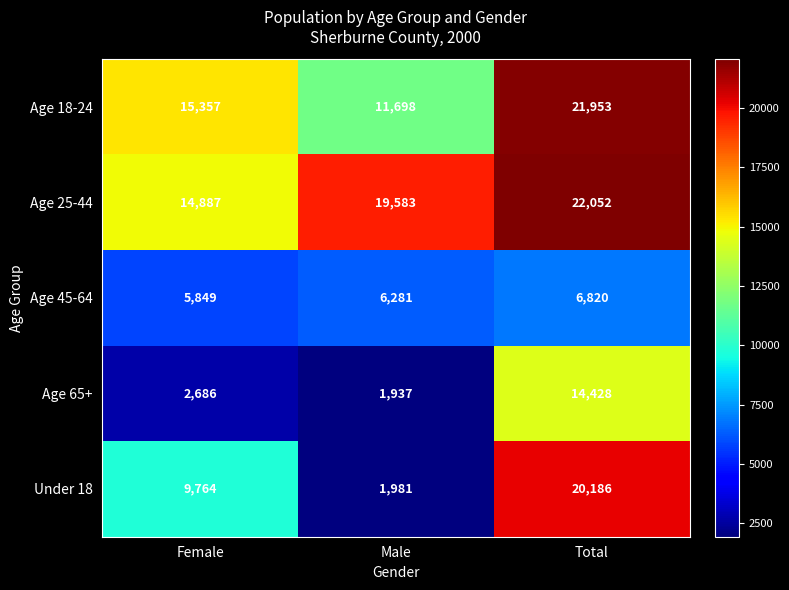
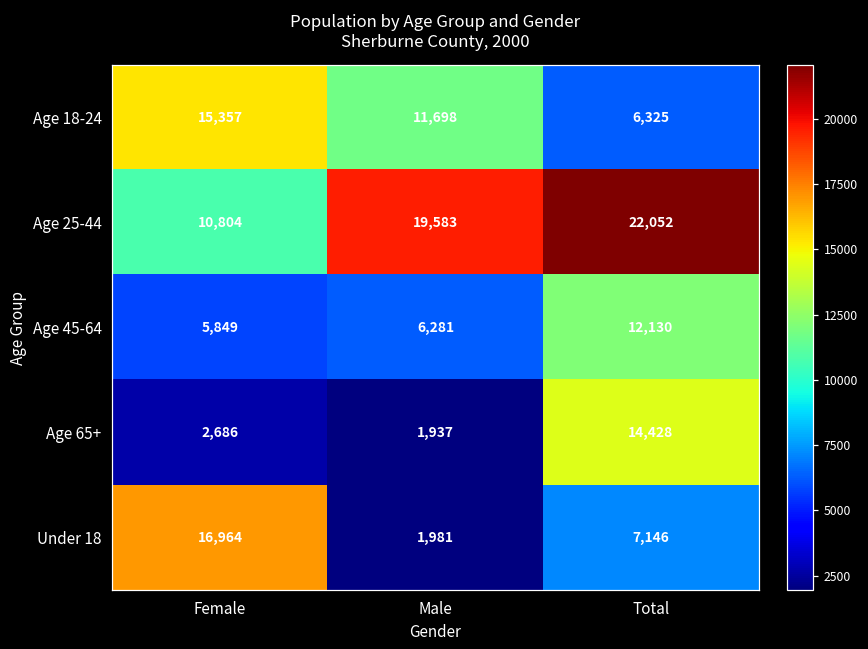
Age 18-24, Total: 21,953 -> 6,325
Age 25-44, Female: 14,887 -> 10,804
Age 45-64, Total: 6,820 -> 12,130
Under 18, Female: 9,764 -> 16,964
Under 18, Total: 20,186 -> 7,146
